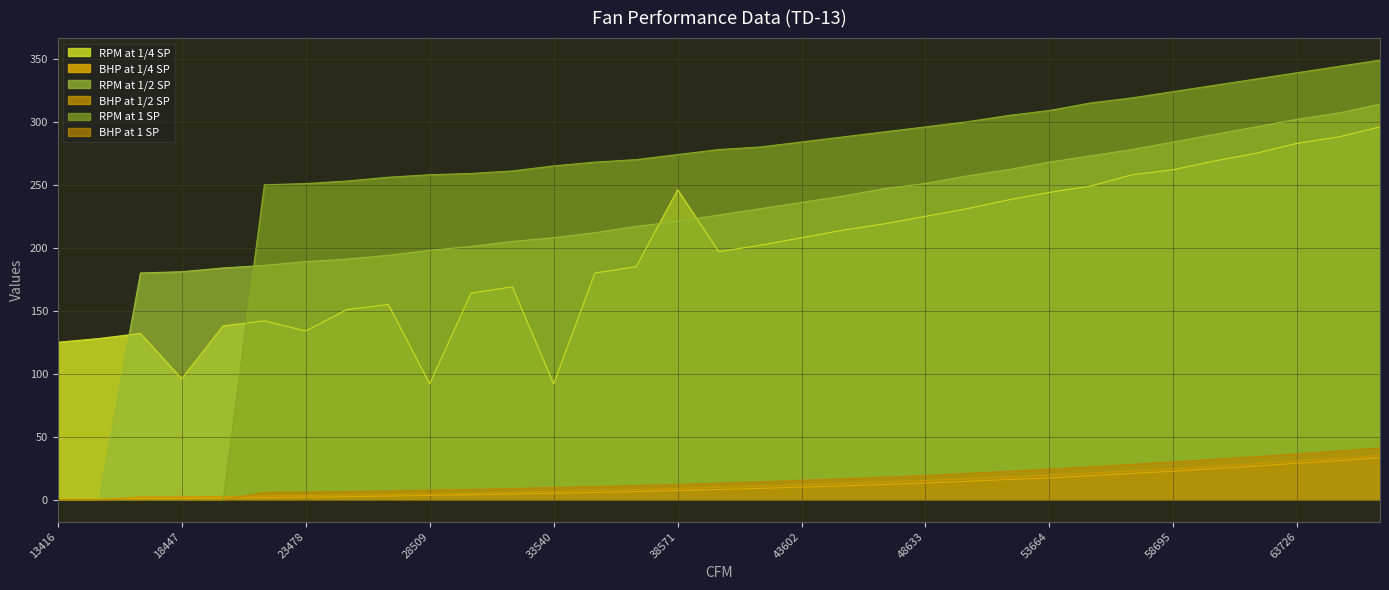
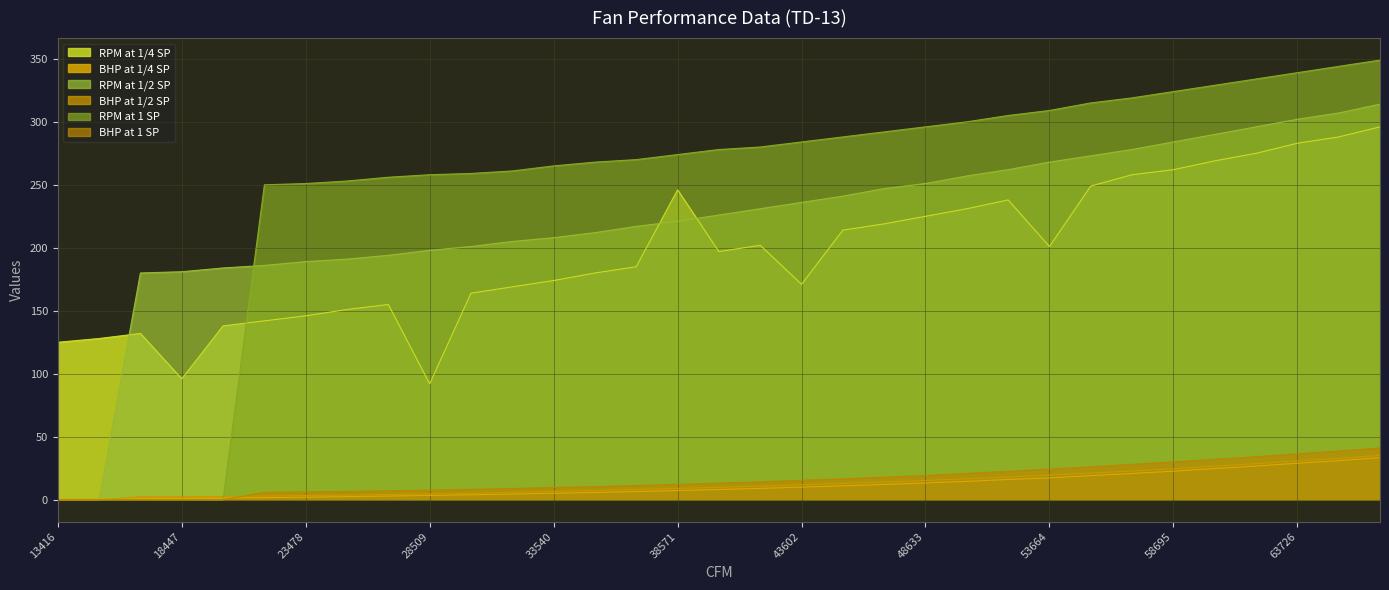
RPM at 1/4 SP, 23478: 134 -> 146
RPM at 1/4 SP, 33540: 92 -> 174
RPM at 1/4 SP, 43602: 208 -> 171
RPM at 1/4 SP, 53664: 244 -> 201
